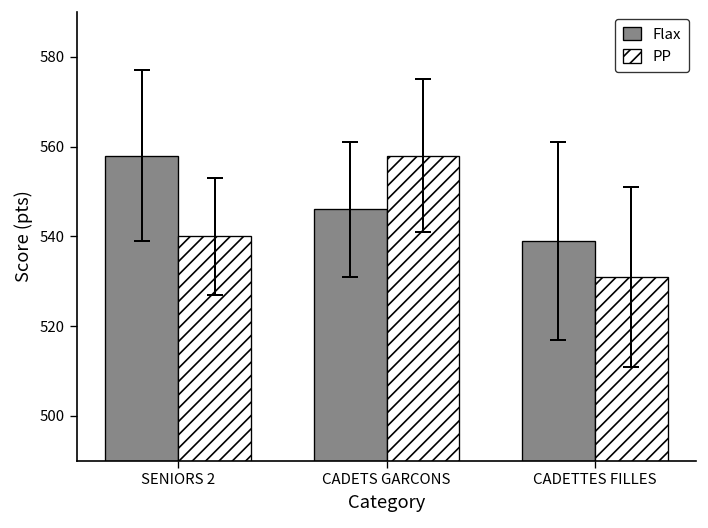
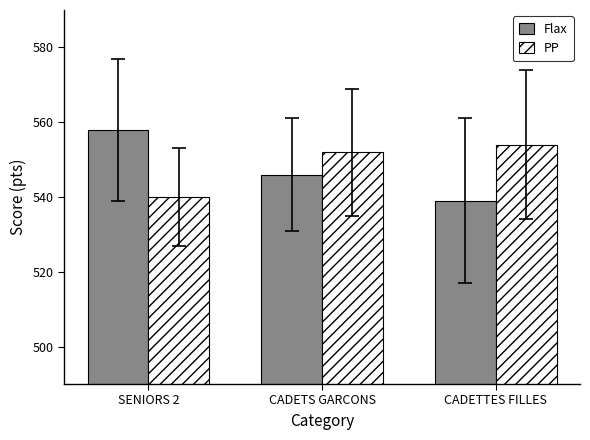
PP, CADETS GARCONS: 558 -> 552
PP, CADETTES FILLES: 531 -> 554
